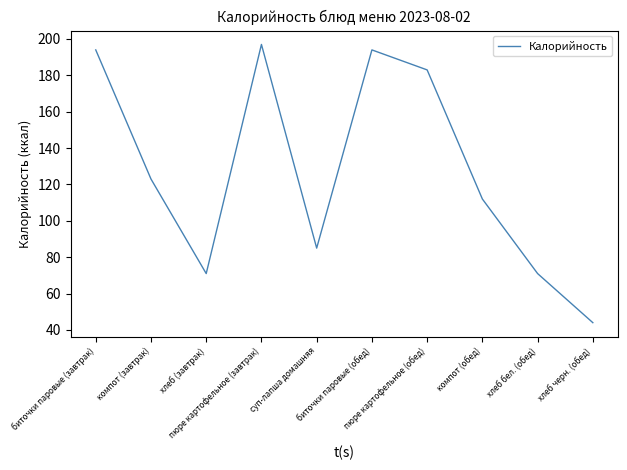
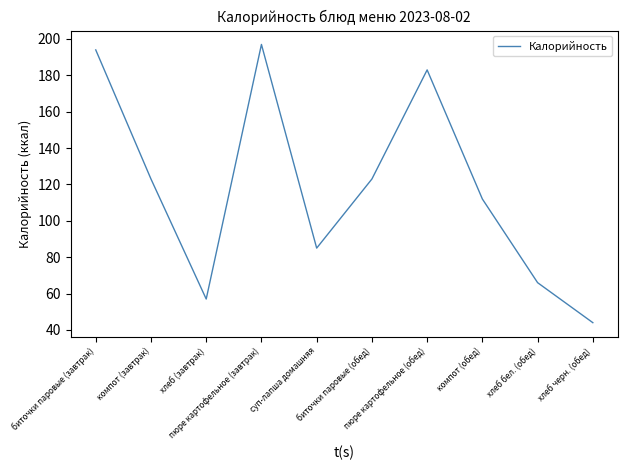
хлеб (завтрак): 71 -> 57
биточки паровые (обед): 194 -> 123
хлеб бел. (обед): 71 -> 66
